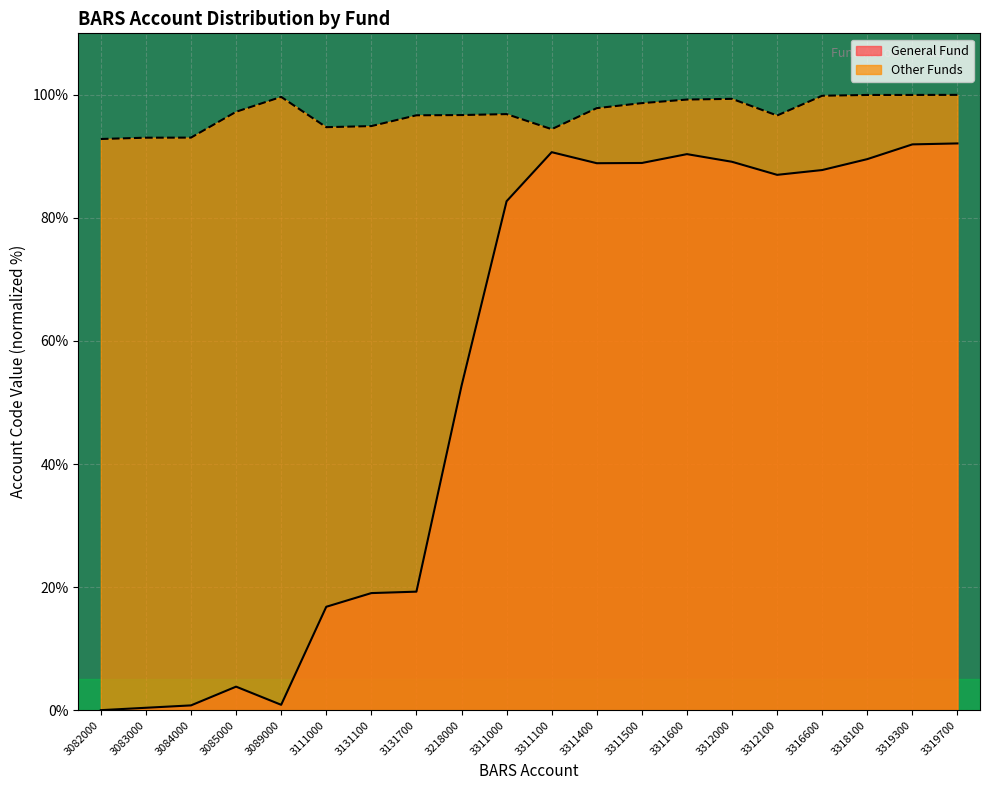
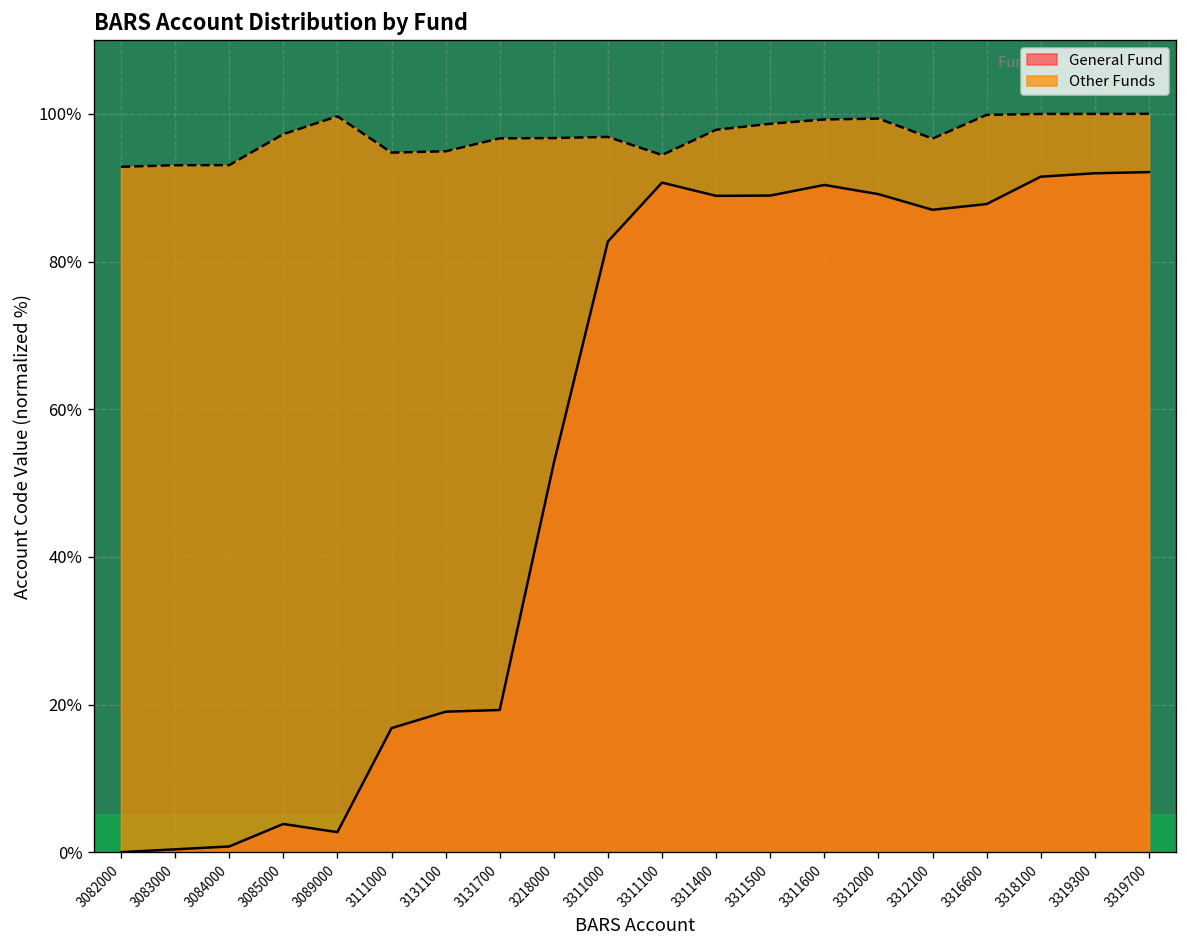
General Fund, 3089000: 1% -> 3%
General Fund, 3318100: 90% -> 91%
